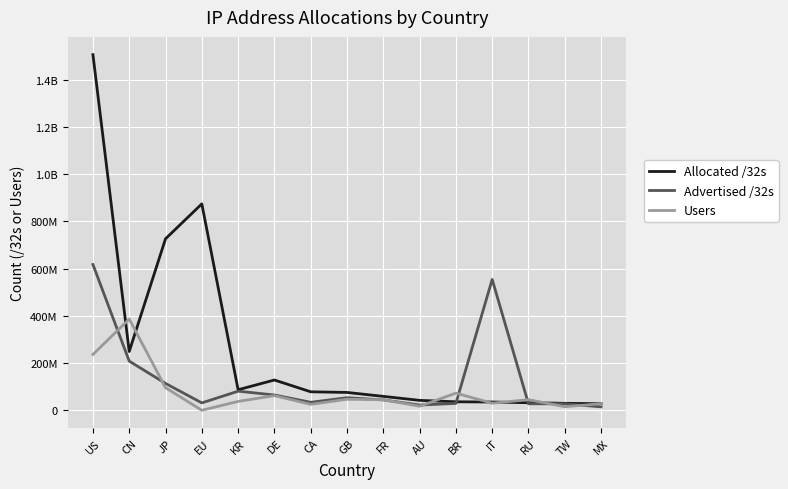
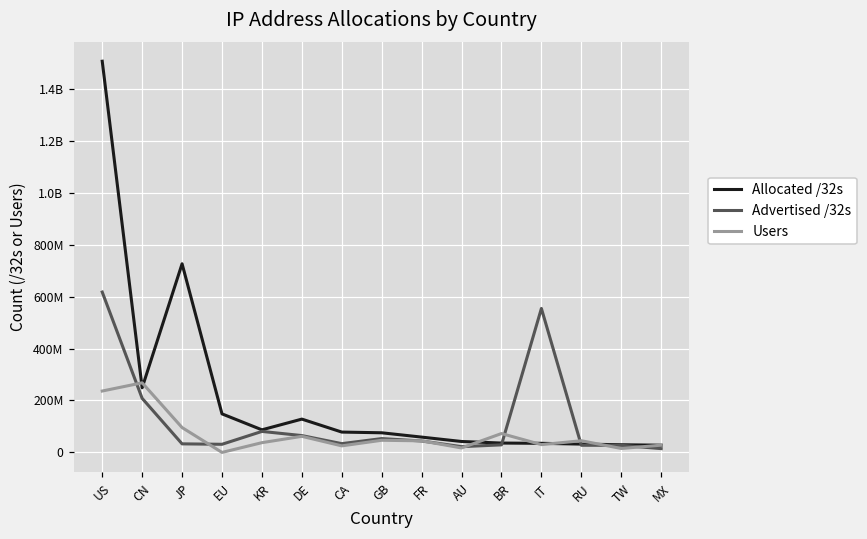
Users, CN: 390000000 -> 270000000
Advertised /32s, JP: 110000000 -> 30000000
Allocated /32s, EU: 870000000 -> 150000000
